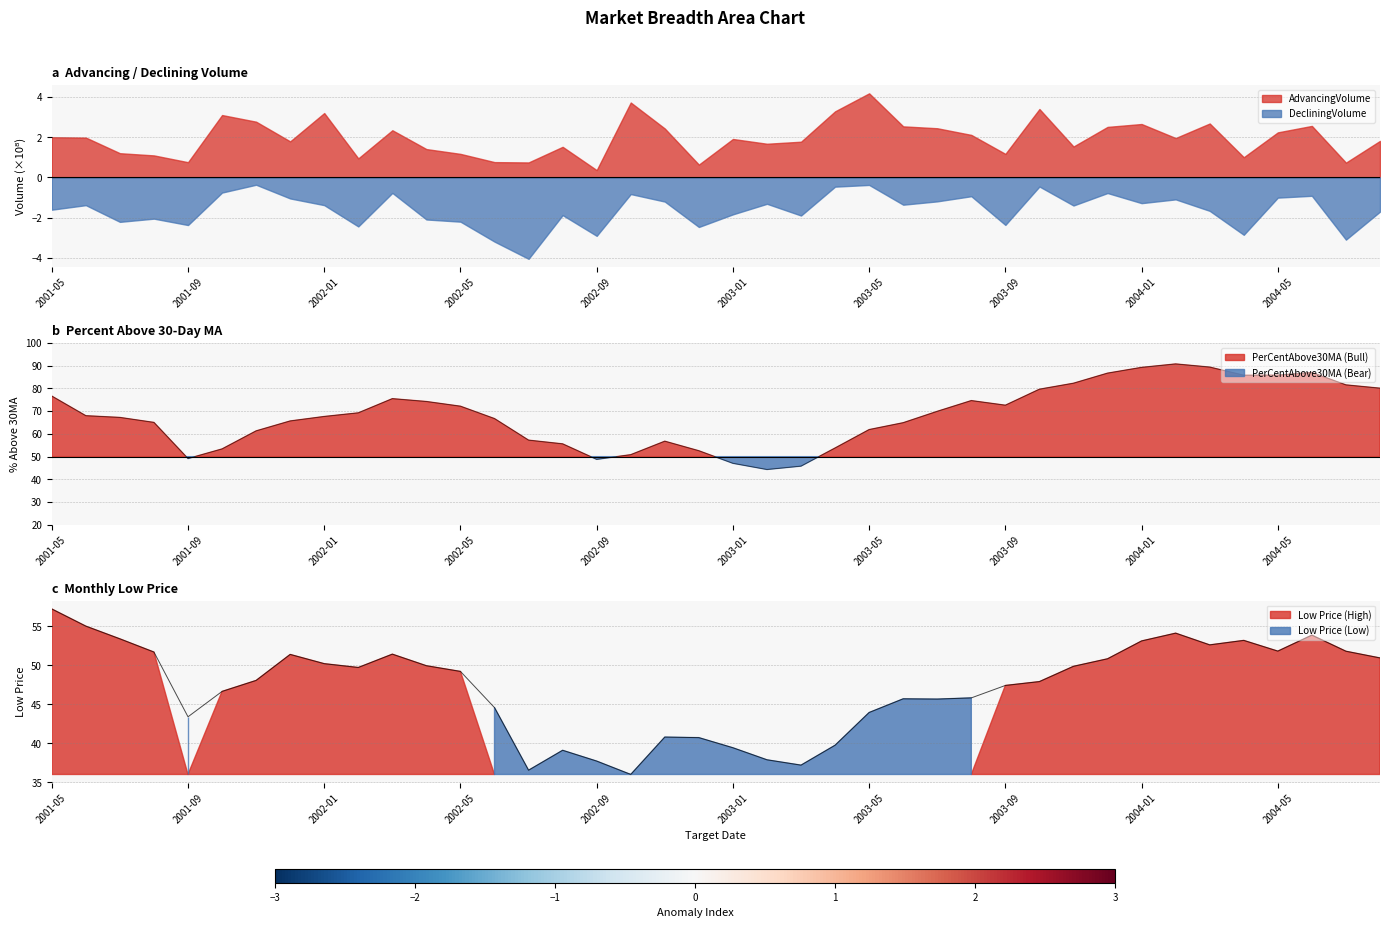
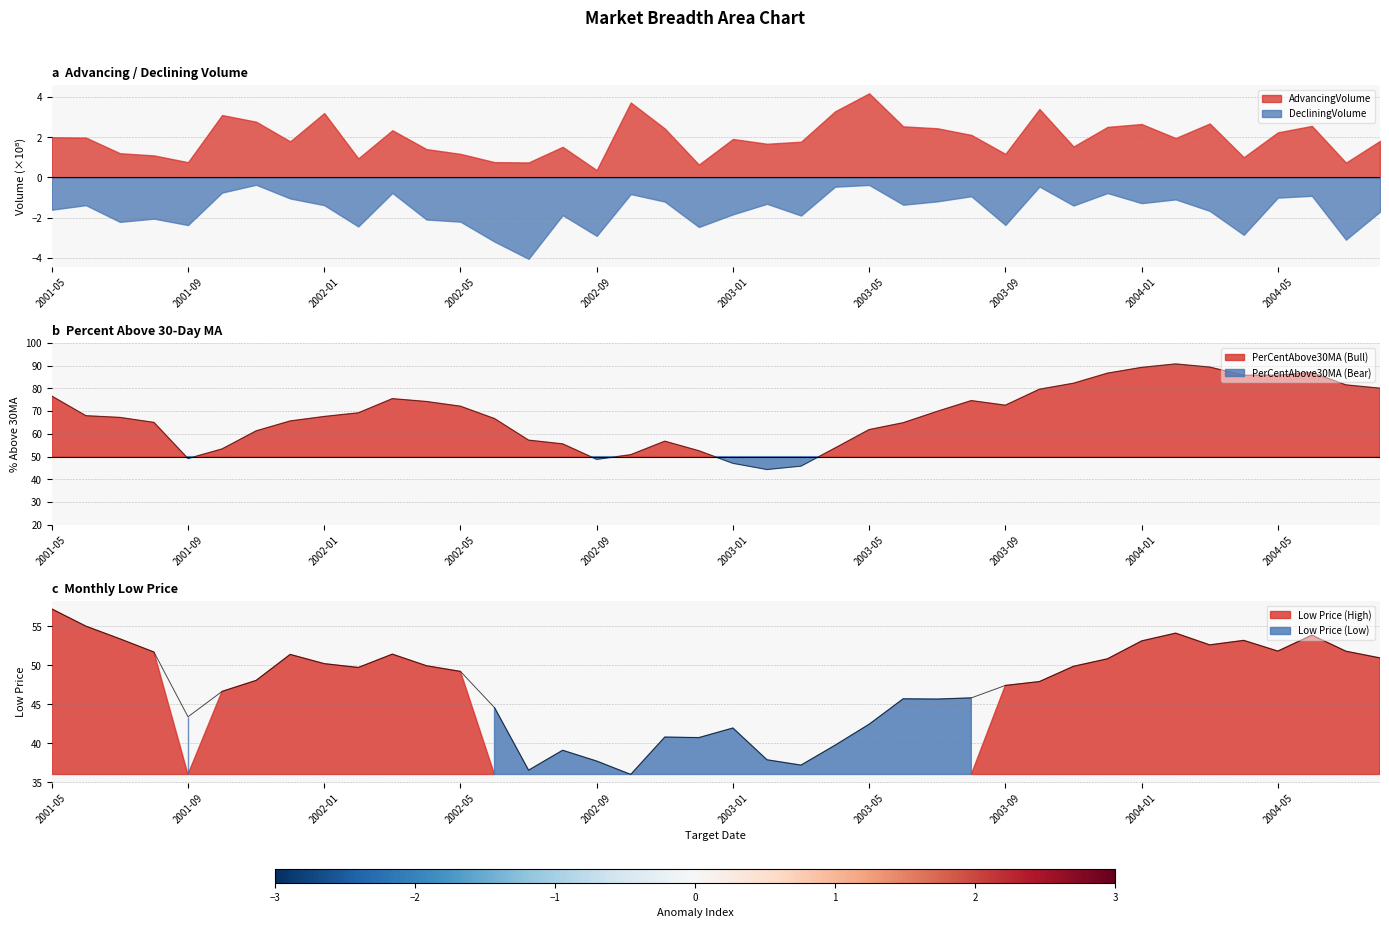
c Monthly Low Price, 2003-01: 39 -> 42
c Monthly Low Price, 2003-05: 44 -> 42
